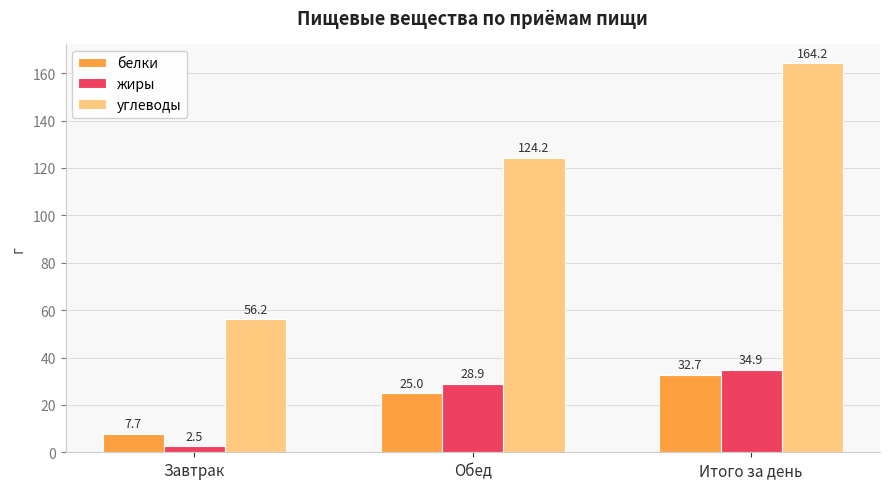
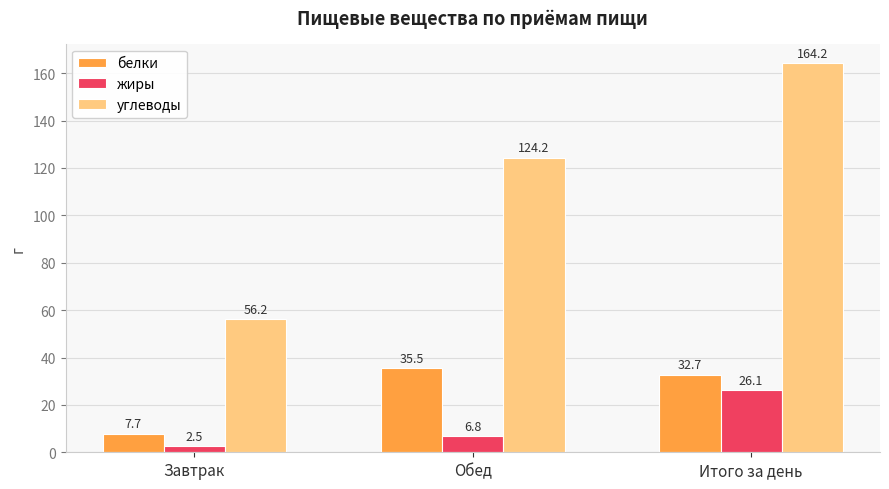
белки, Обед: 25.0 -> 35.5
жиры, Обед: 28.9 -> 6.8
жиры, Итого за день: 34.9 -> 26.1
